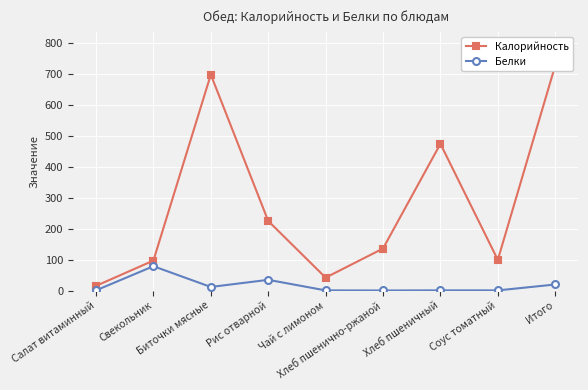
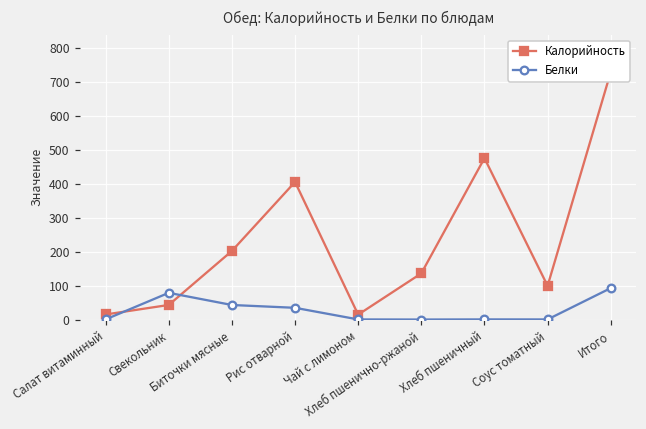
Калорийность, Свекольник: 100 -> 40
Калорийность, Биточки мясные: 700 -> 200
Белки, Биточки мясные: 10 -> 40
Калорийность, Рис отварной: 230 -> 410
Калорийность, Чай с лимоном: 40 -> 10
Белки, Итого: 20 -> 90
